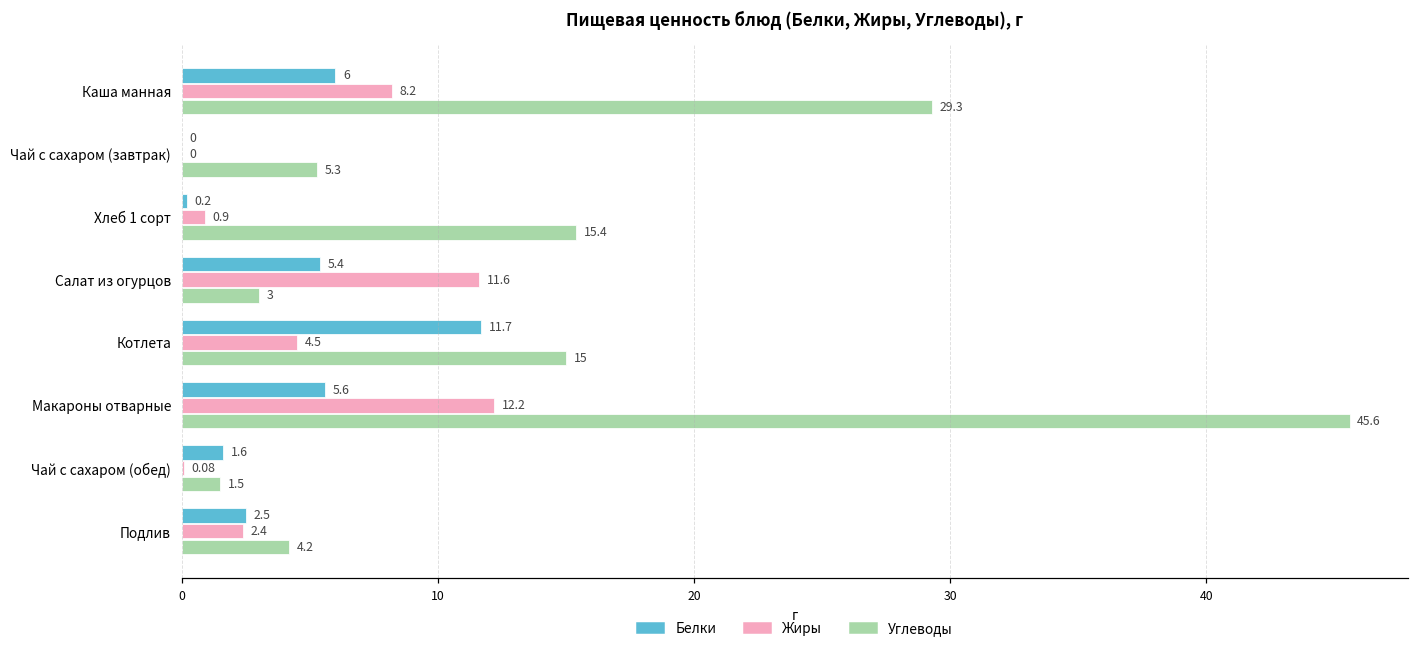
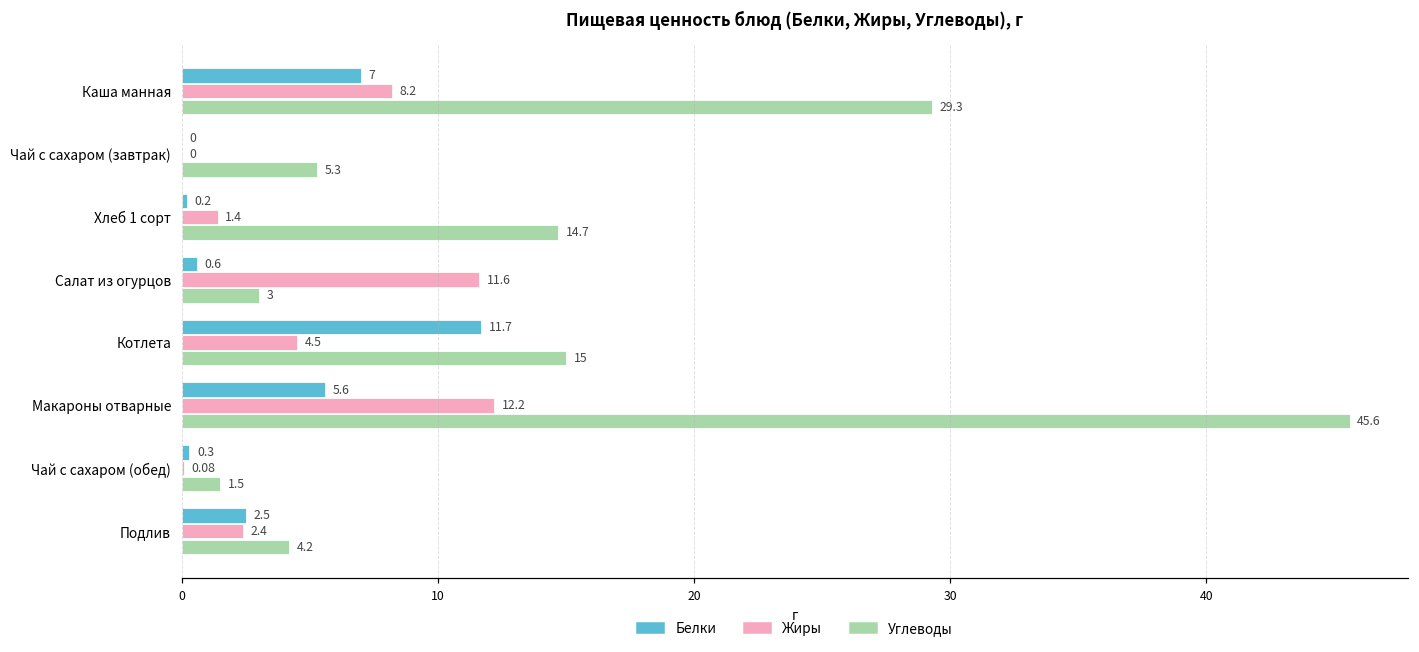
Белки, Каша манная: 6 -> 7
Жиры, Хлеб 1 сорт: 0.9 -> 1.4
Углеводы, Хлеб 1 сорт: 15.4 -> 14.7
Белки, Салат из огурцов: 5.4 -> 0.6
Белки, Чай с сахаром (обед): 1.6 -> 0.3
